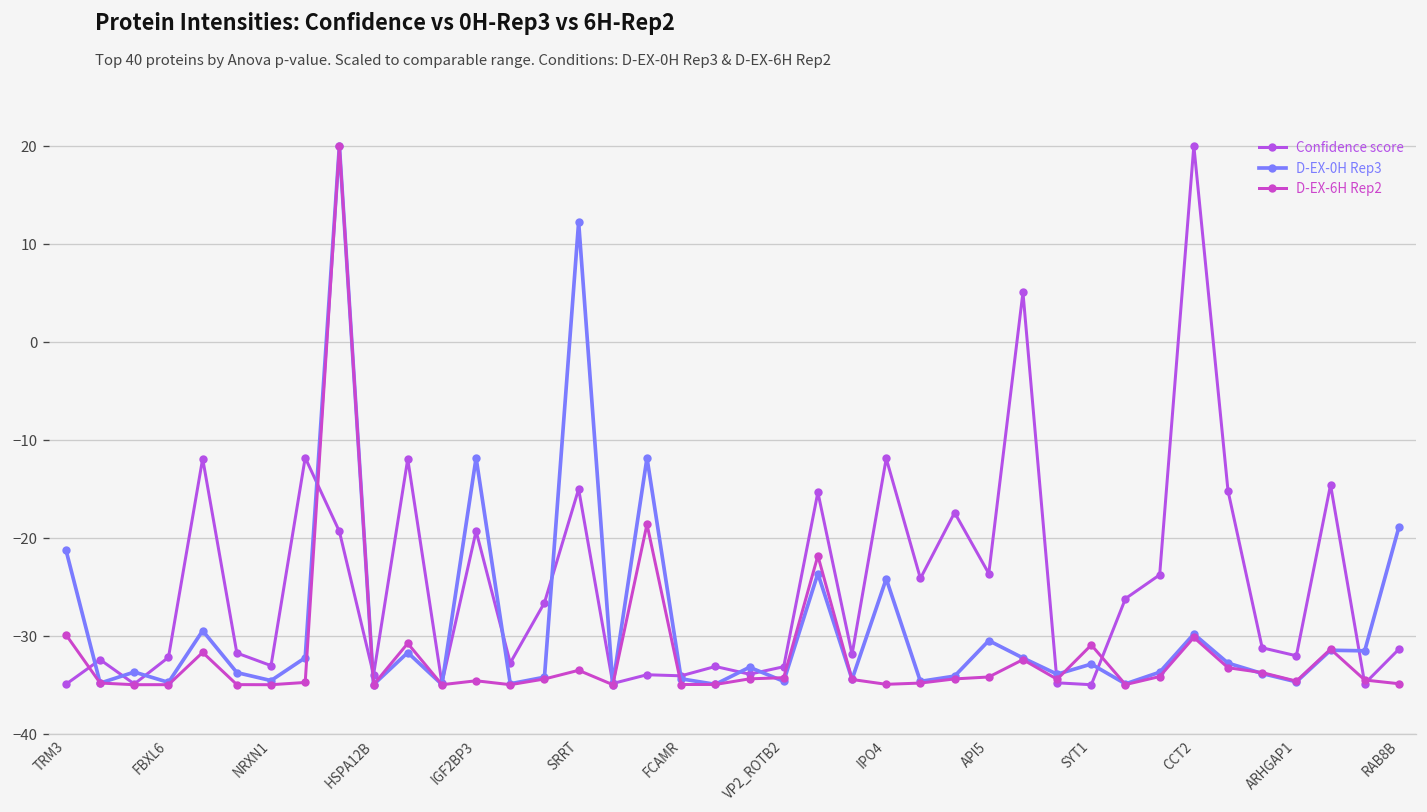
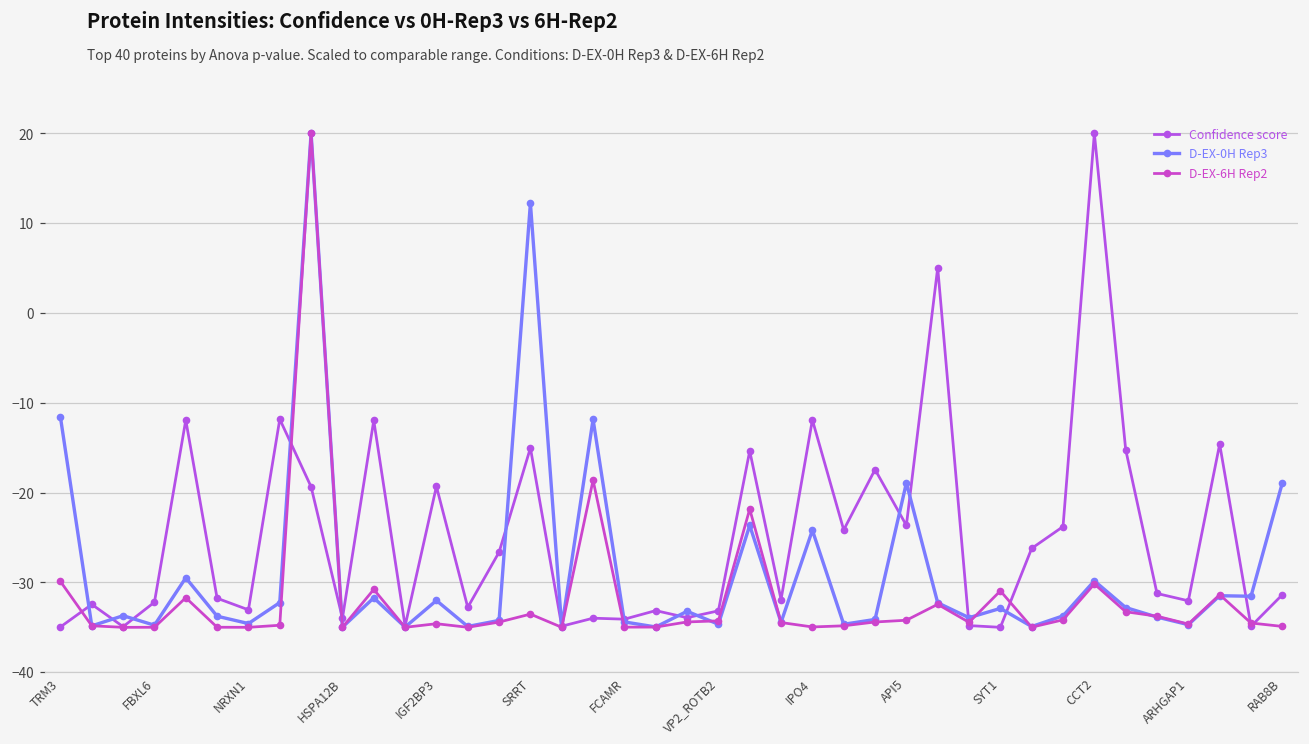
D-EX-0H Rep3, TRM3: -21 -> -12
D-EX-0H Rep3, IGF2BP3: -12 -> -32
D-EX-0H Rep3, API5: -30 -> -19
